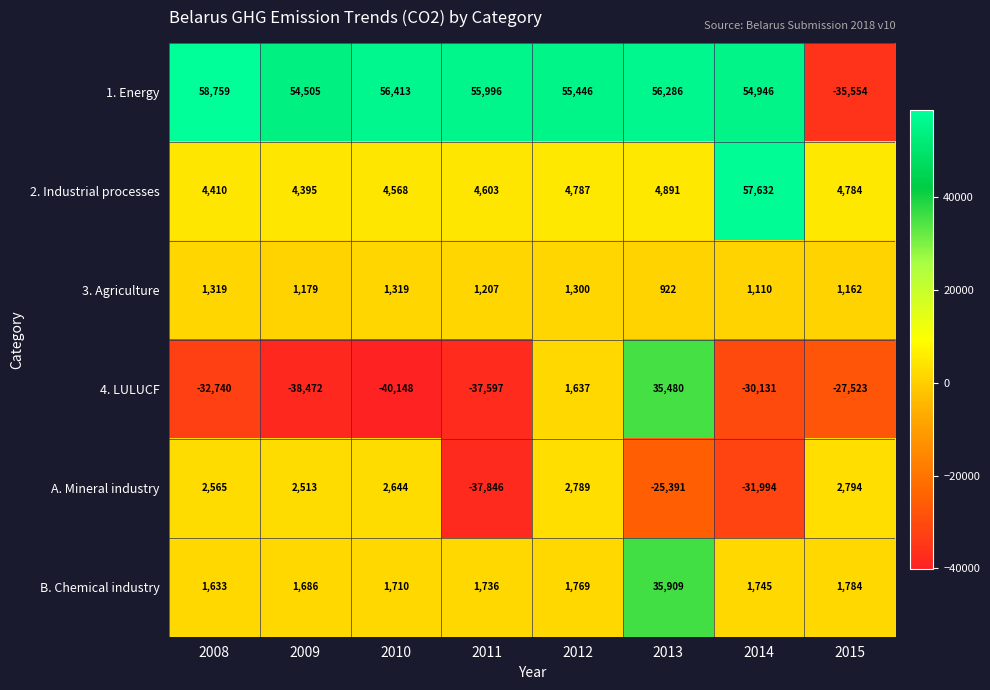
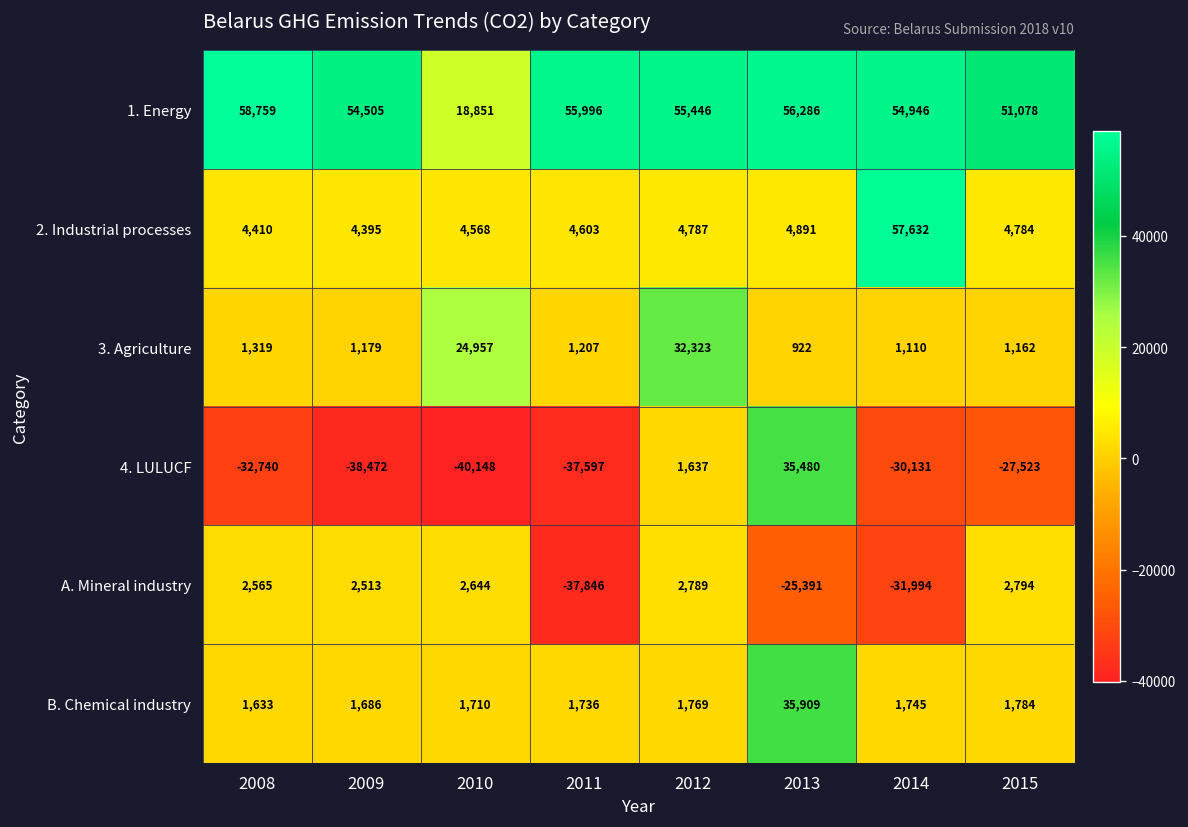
1. Energy, 2010: 56,413 -> 18,851
1. Energy, 2015: -35,554 -> 51,078
3. Agriculture, 2010: 1,319 -> 24,957
3. Agriculture, 2012: 1,300 -> 32,323
